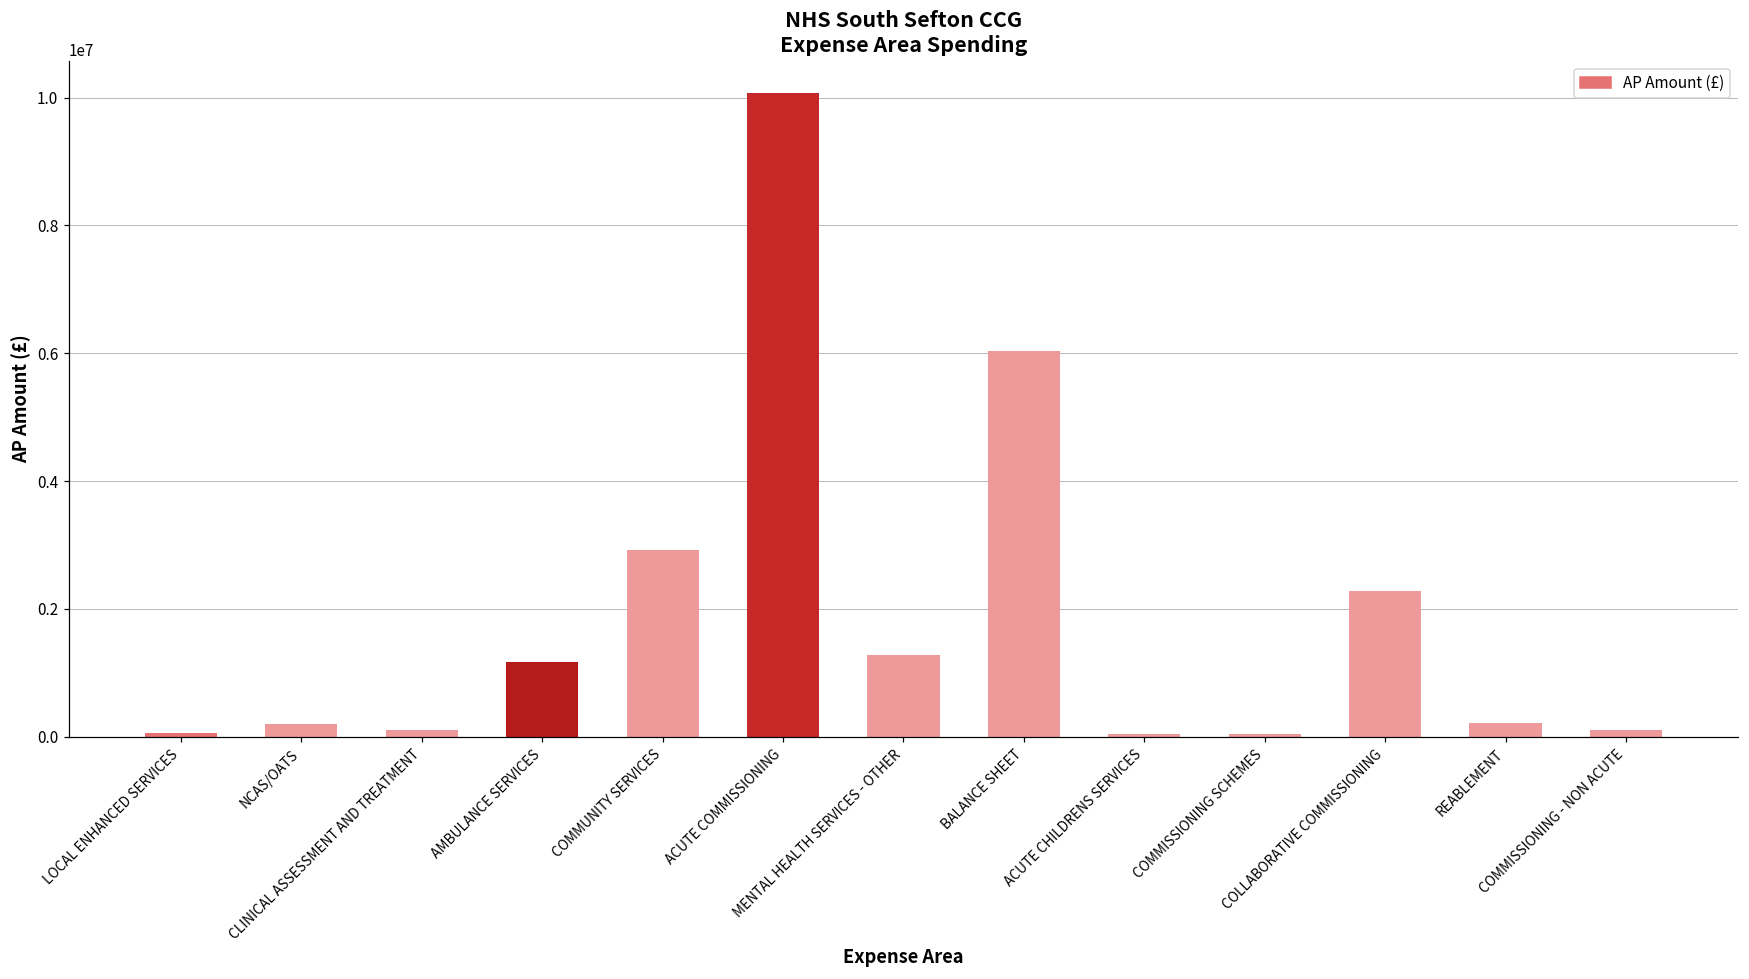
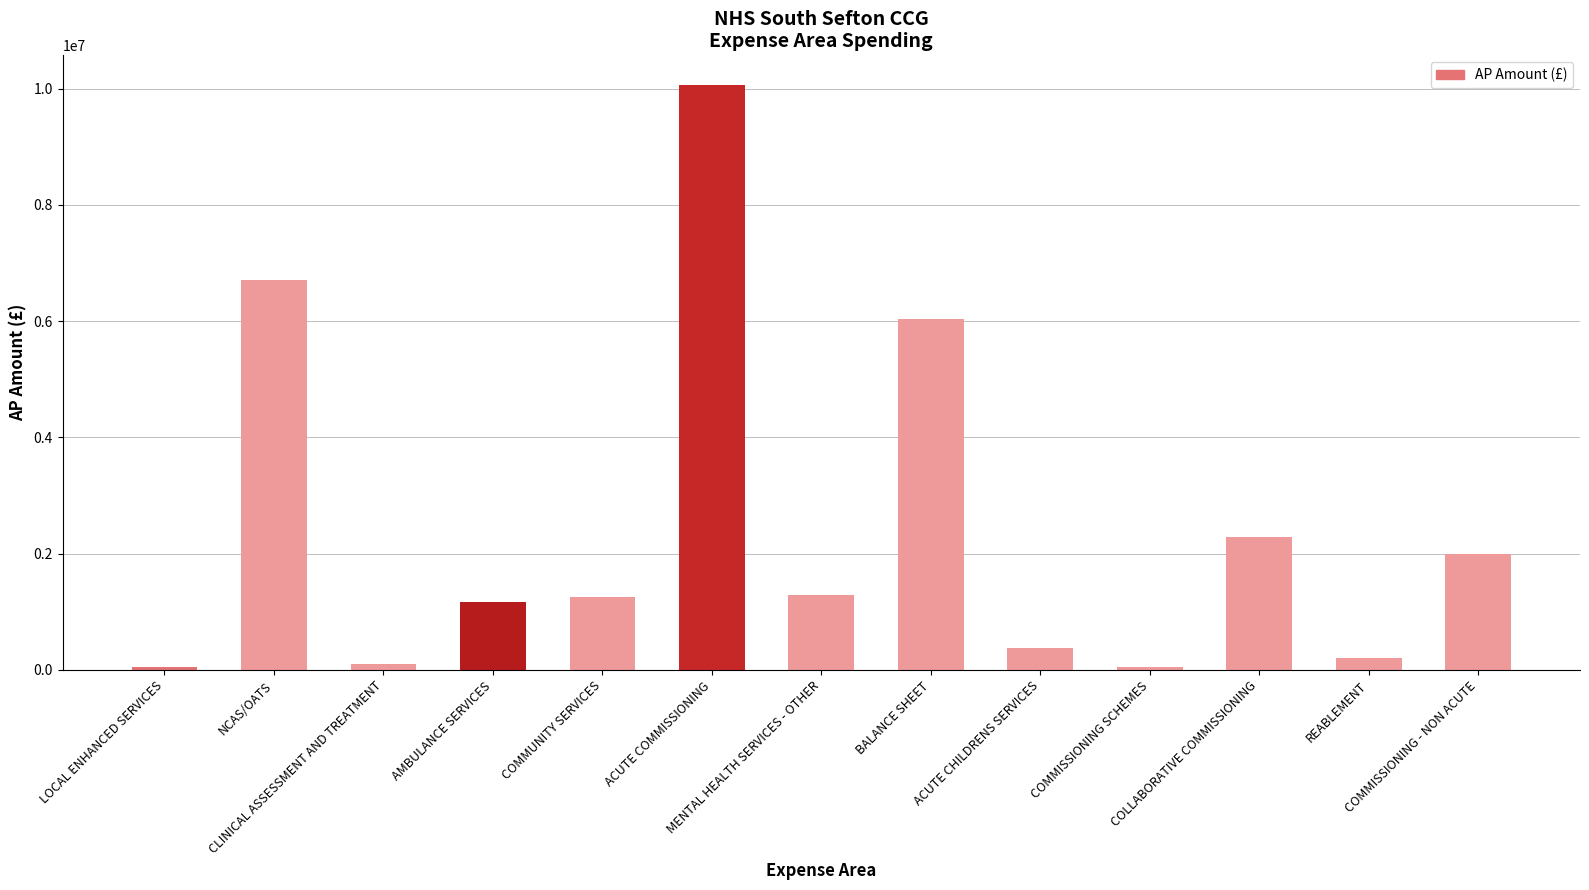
NCAS/OATS: 200000 -> 6700000
COMMUNITY SERVICES: 2900000 -> 1300000
ACUTE CHILDRENS SERVICES: 0 -> 400000
COMMISSIONING - NON ACUTE: 100000 -> 2000000
